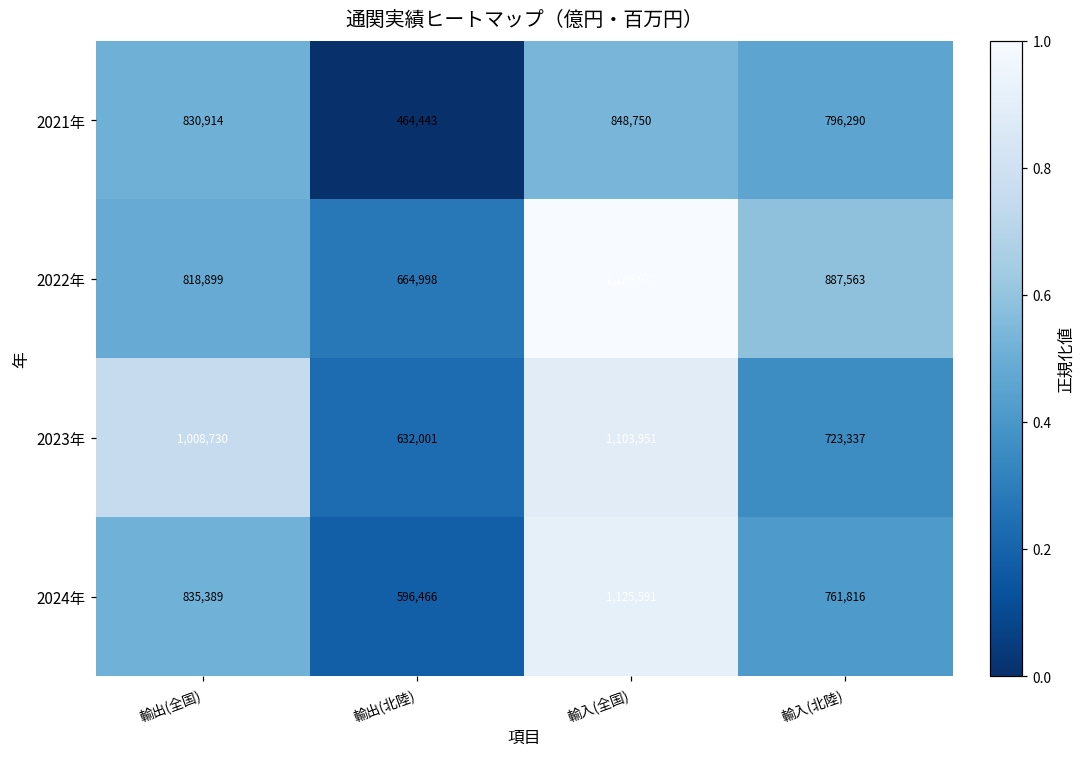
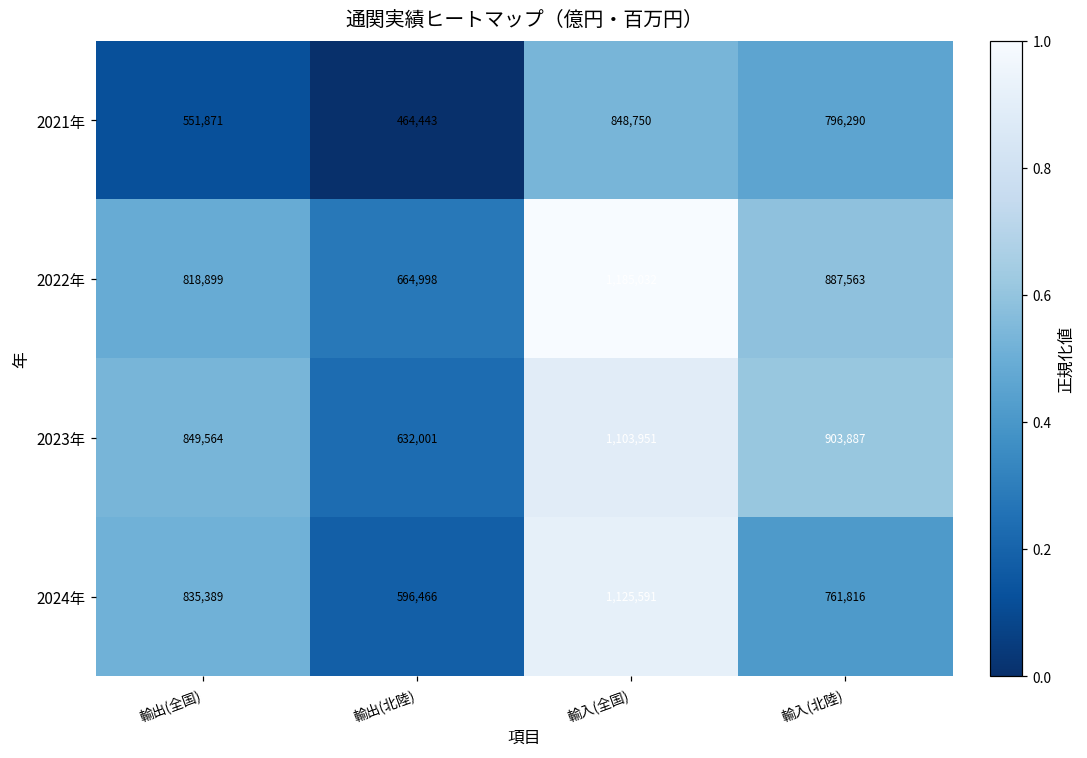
2021年, 輸出(全国): 830,914 -> 551,871
2023年, 輸出(全国): 1,008,730 -> 849,564
2023年, 輸入(北陸): 723,337 -> 903,887
